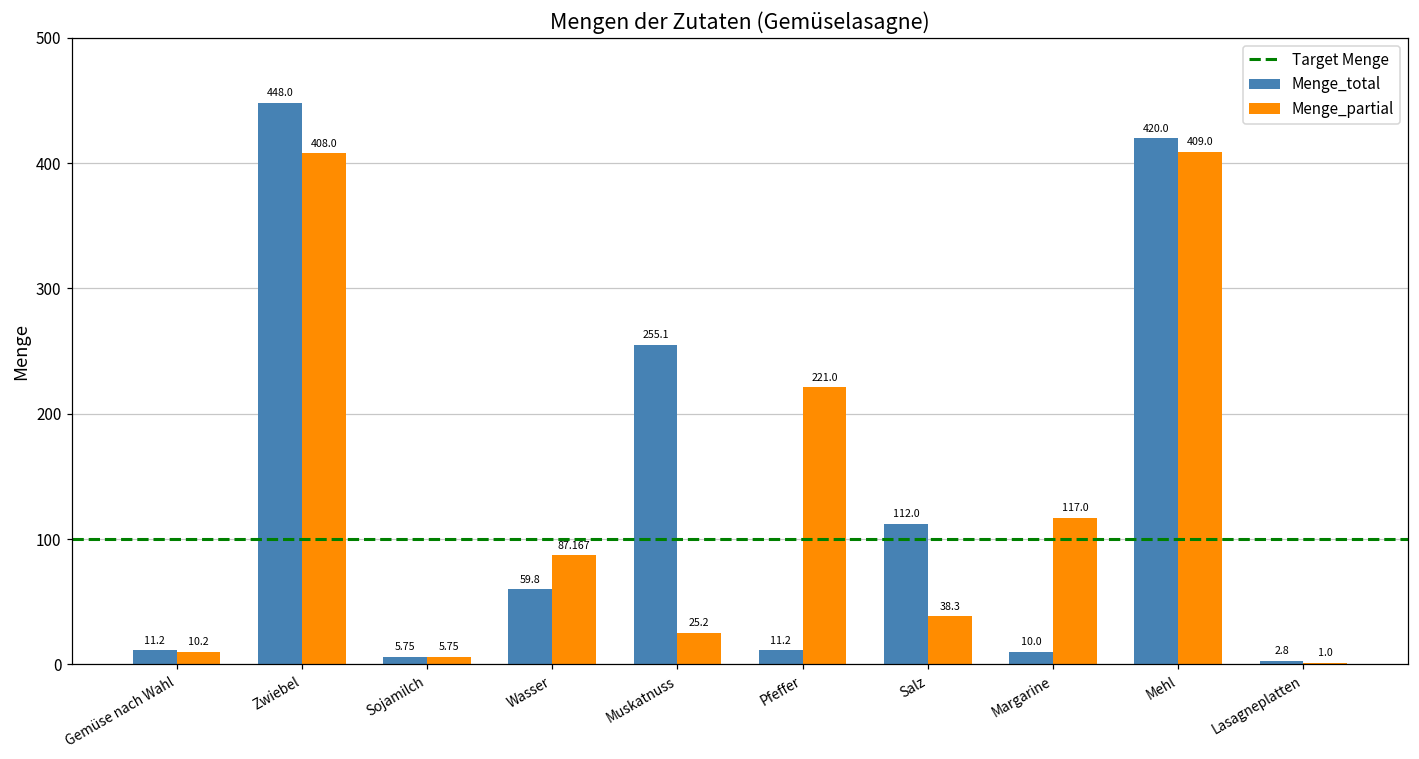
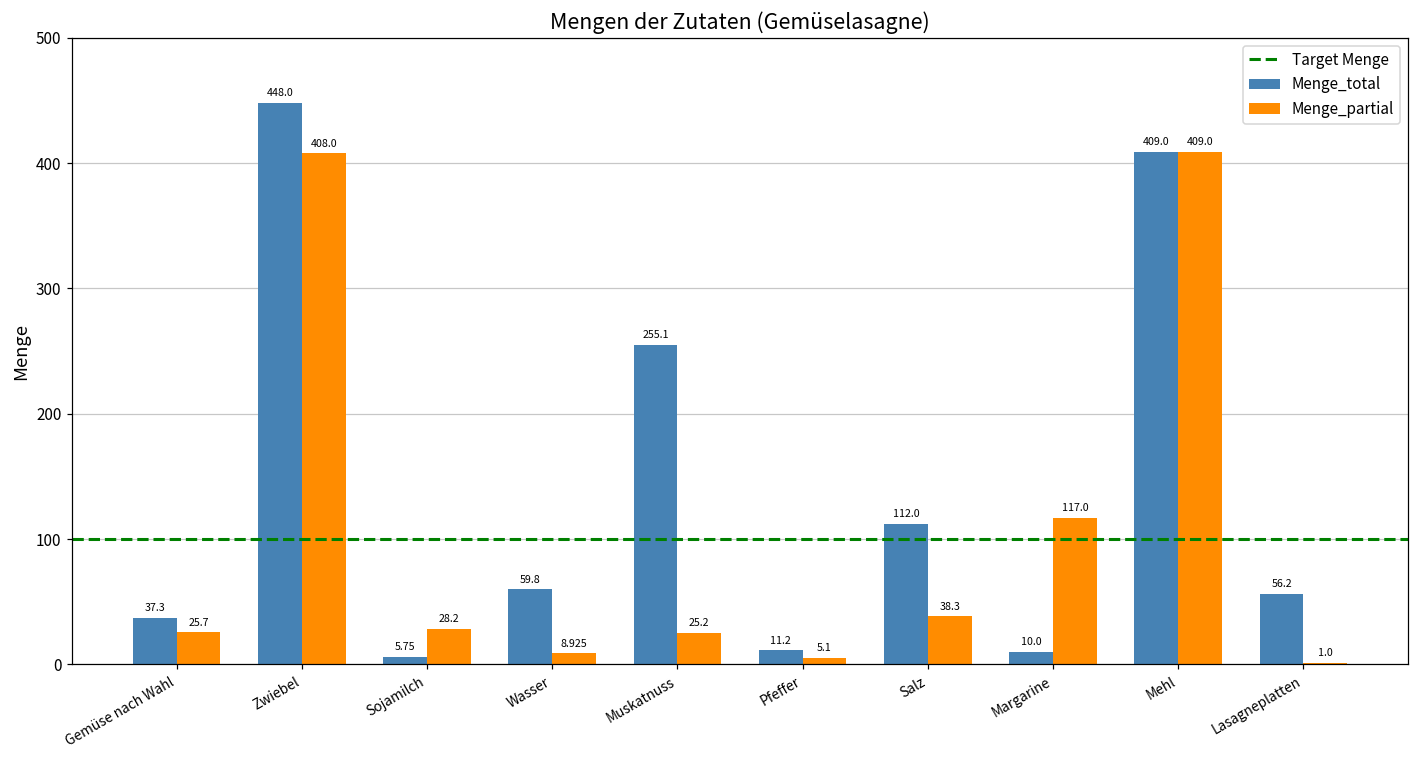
Menge_total, Gemüse nach Wahl: 11.2 -> 37.3
Menge_partial, Gemüse nach Wahl: 10.2 -> 25.7
Menge_partial, Sojamilch: 5.75 -> 28.2
Menge_partial, Wasser: 87.167 -> 8.925
Menge_partial, Pfeffer: 221.0 -> 5.1
Menge_total, Mehl: 420.0 -> 409.0
Menge_total, Lasagneplatten: 2.8 -> 56.2
